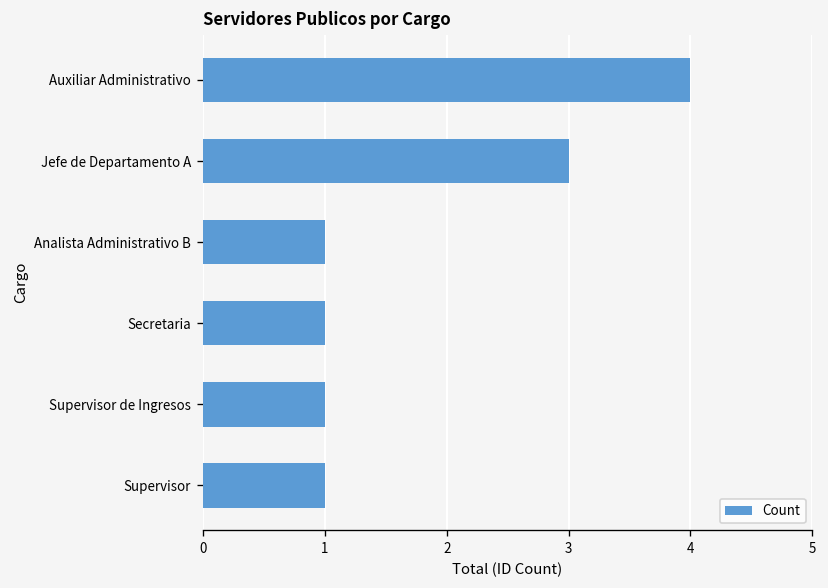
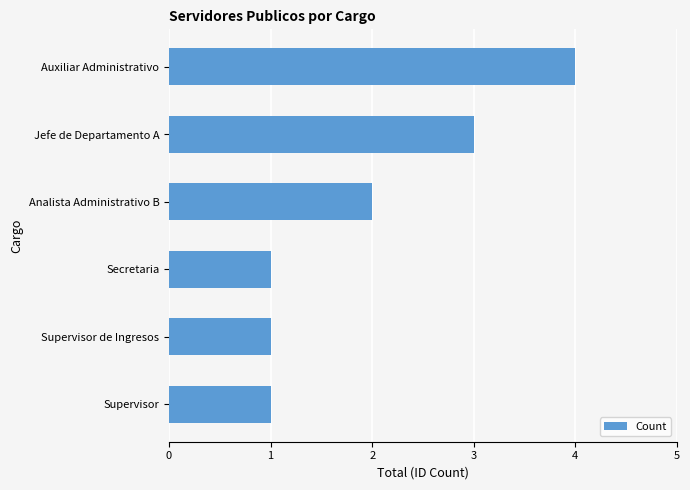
Analista Administrativo B: 1 -> 2
